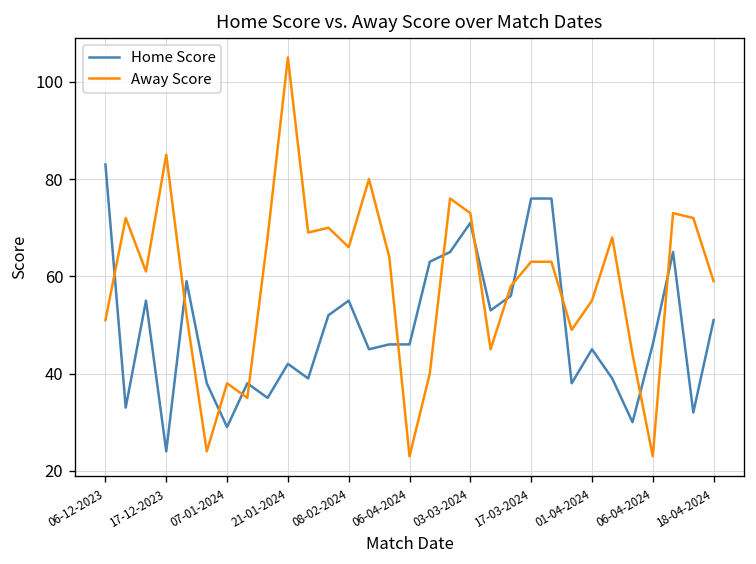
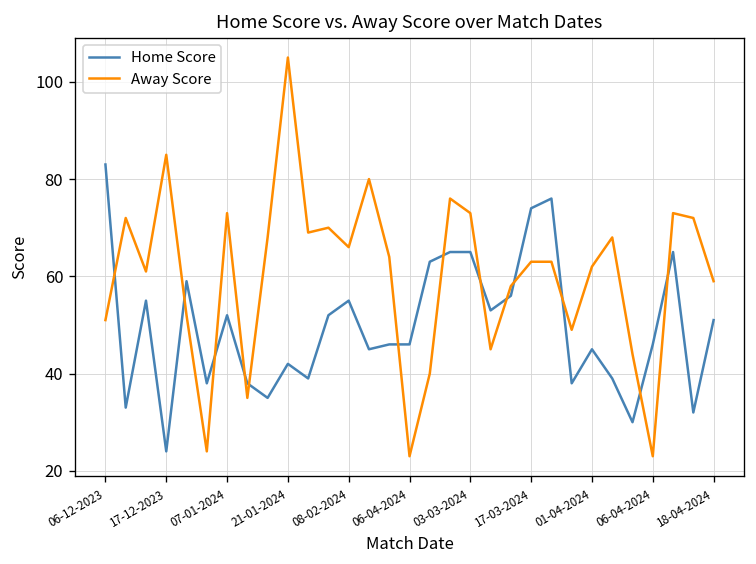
Home Score, 07-01-2024: 29 -> 52
Away Score, 07-01-2024: 38 -> 73
Home Score, 03-03-2024: 71 -> 65
Home Score, 17-03-2024: 76 -> 74
Away Score, 01-04-2024: 55 -> 62
